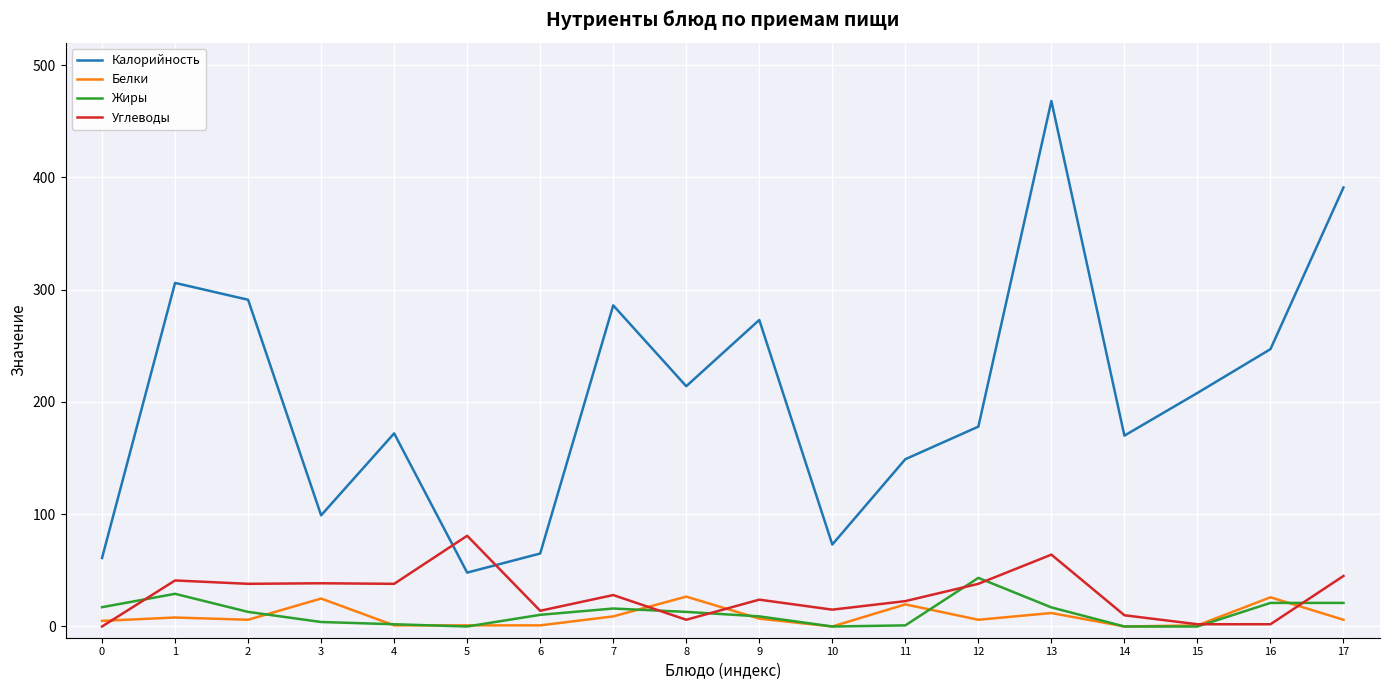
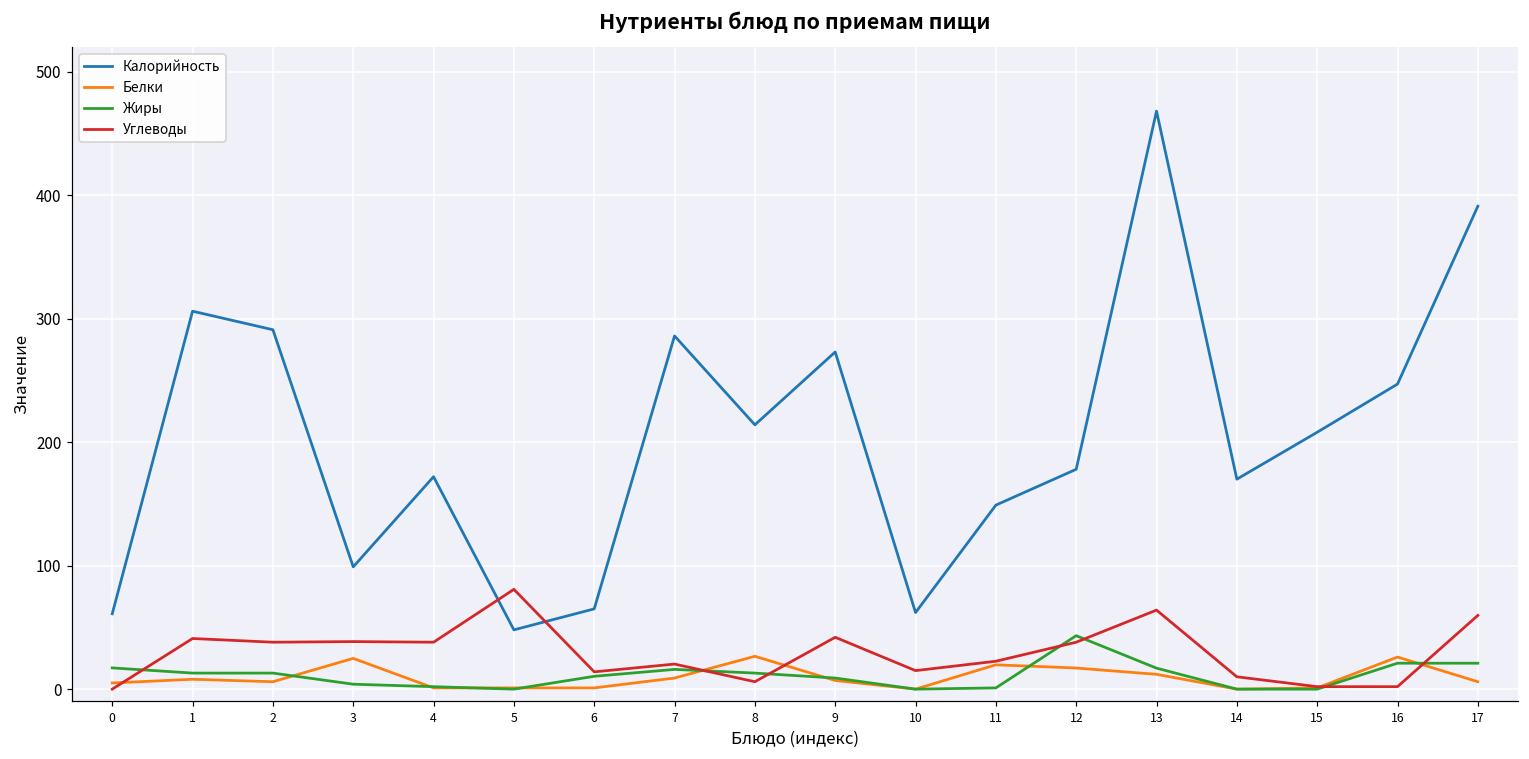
Жиры, 1: 29 -> 13
Углеводы, 7: 28 -> 20
Углеводы, 9: 24 -> 42
Калорийность, 10: 73 -> 62
Белки, 12: 6 -> 17
Углеводы, 17: 45 -> 60
